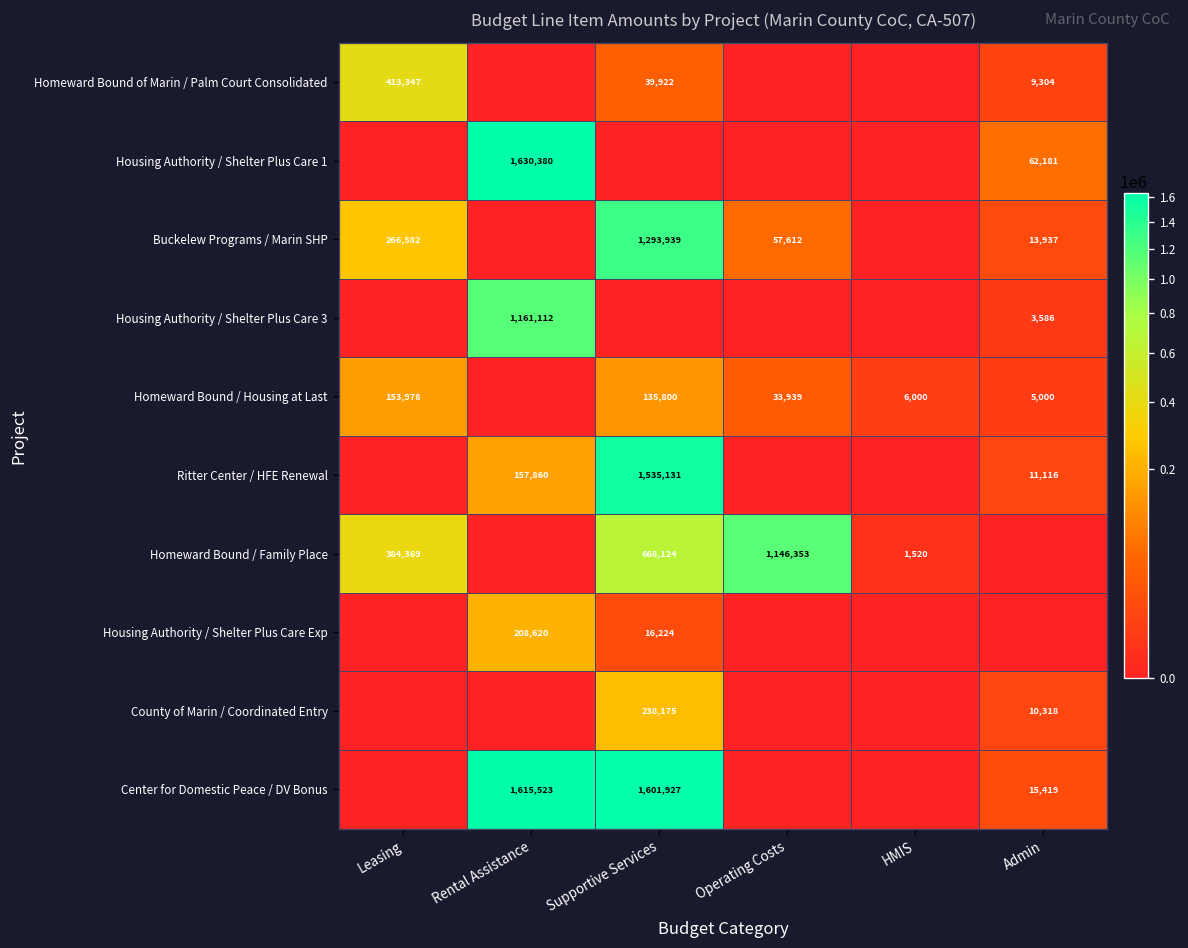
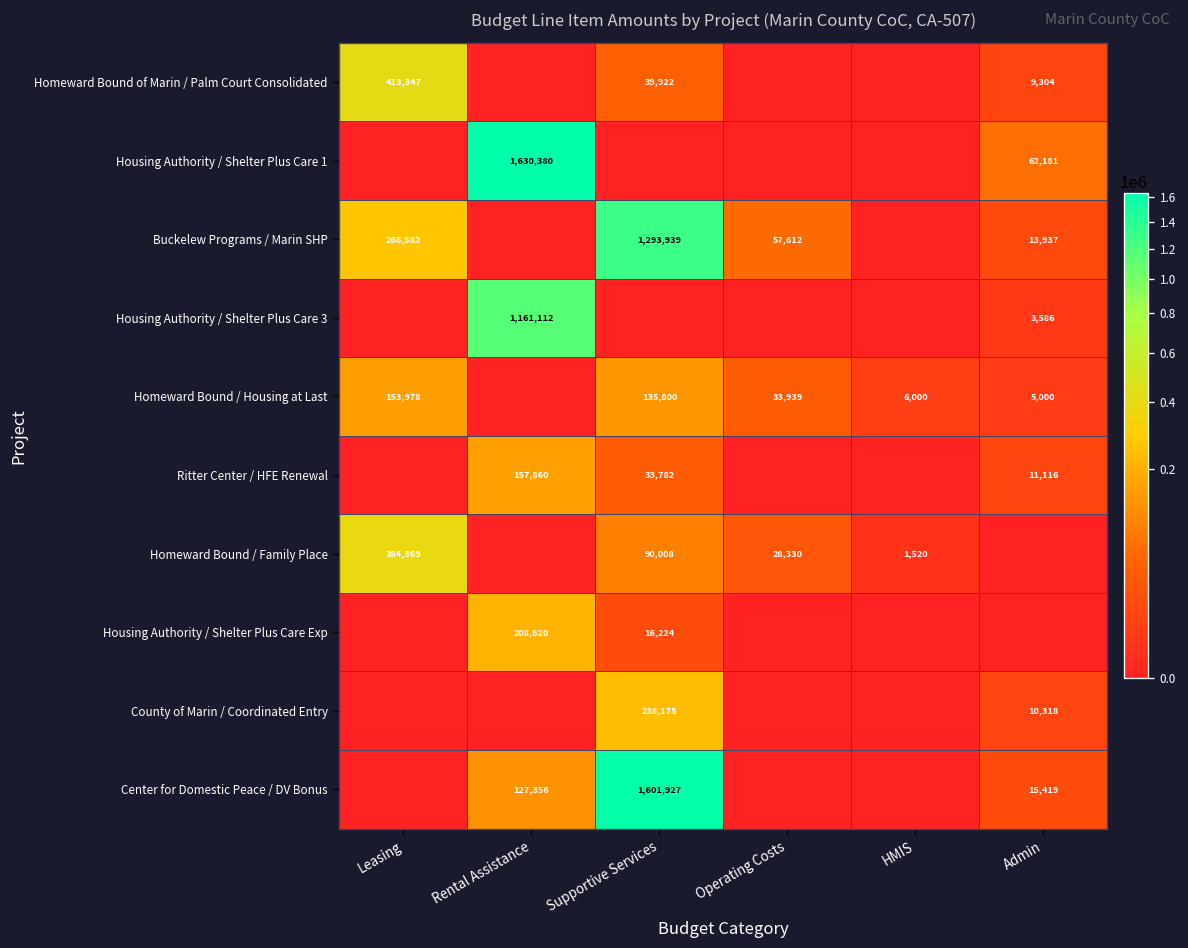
Ritter Center / HFE Renewal, Supportive Services: 1,535,131 -> 33,782
Homeward Bound / Family Place, Supportive Services: 668,124 -> 90,008
Homeward Bound / Family Place, Operating Costs: 1,146,353 -> 28,330
Center for Domestic Peace / DV Bonus, Rental Assistance: 1,615,523 -> 127,356
